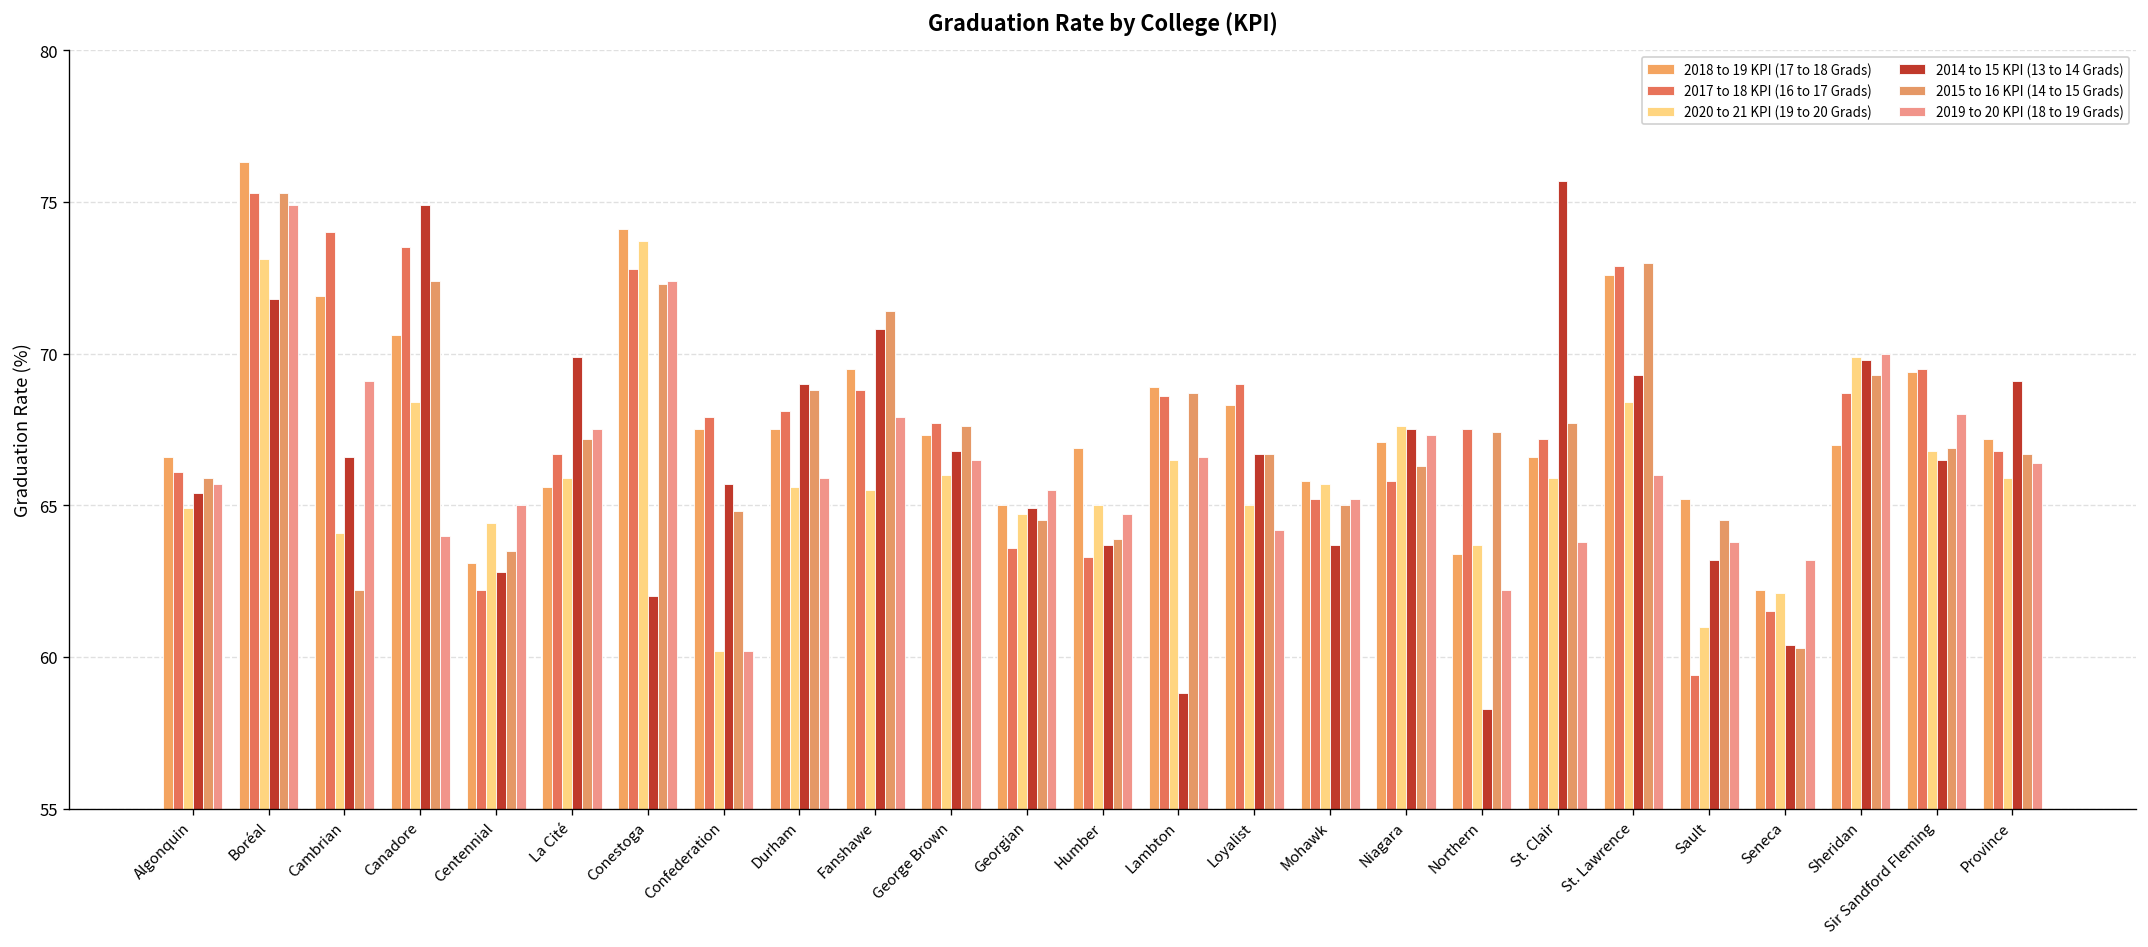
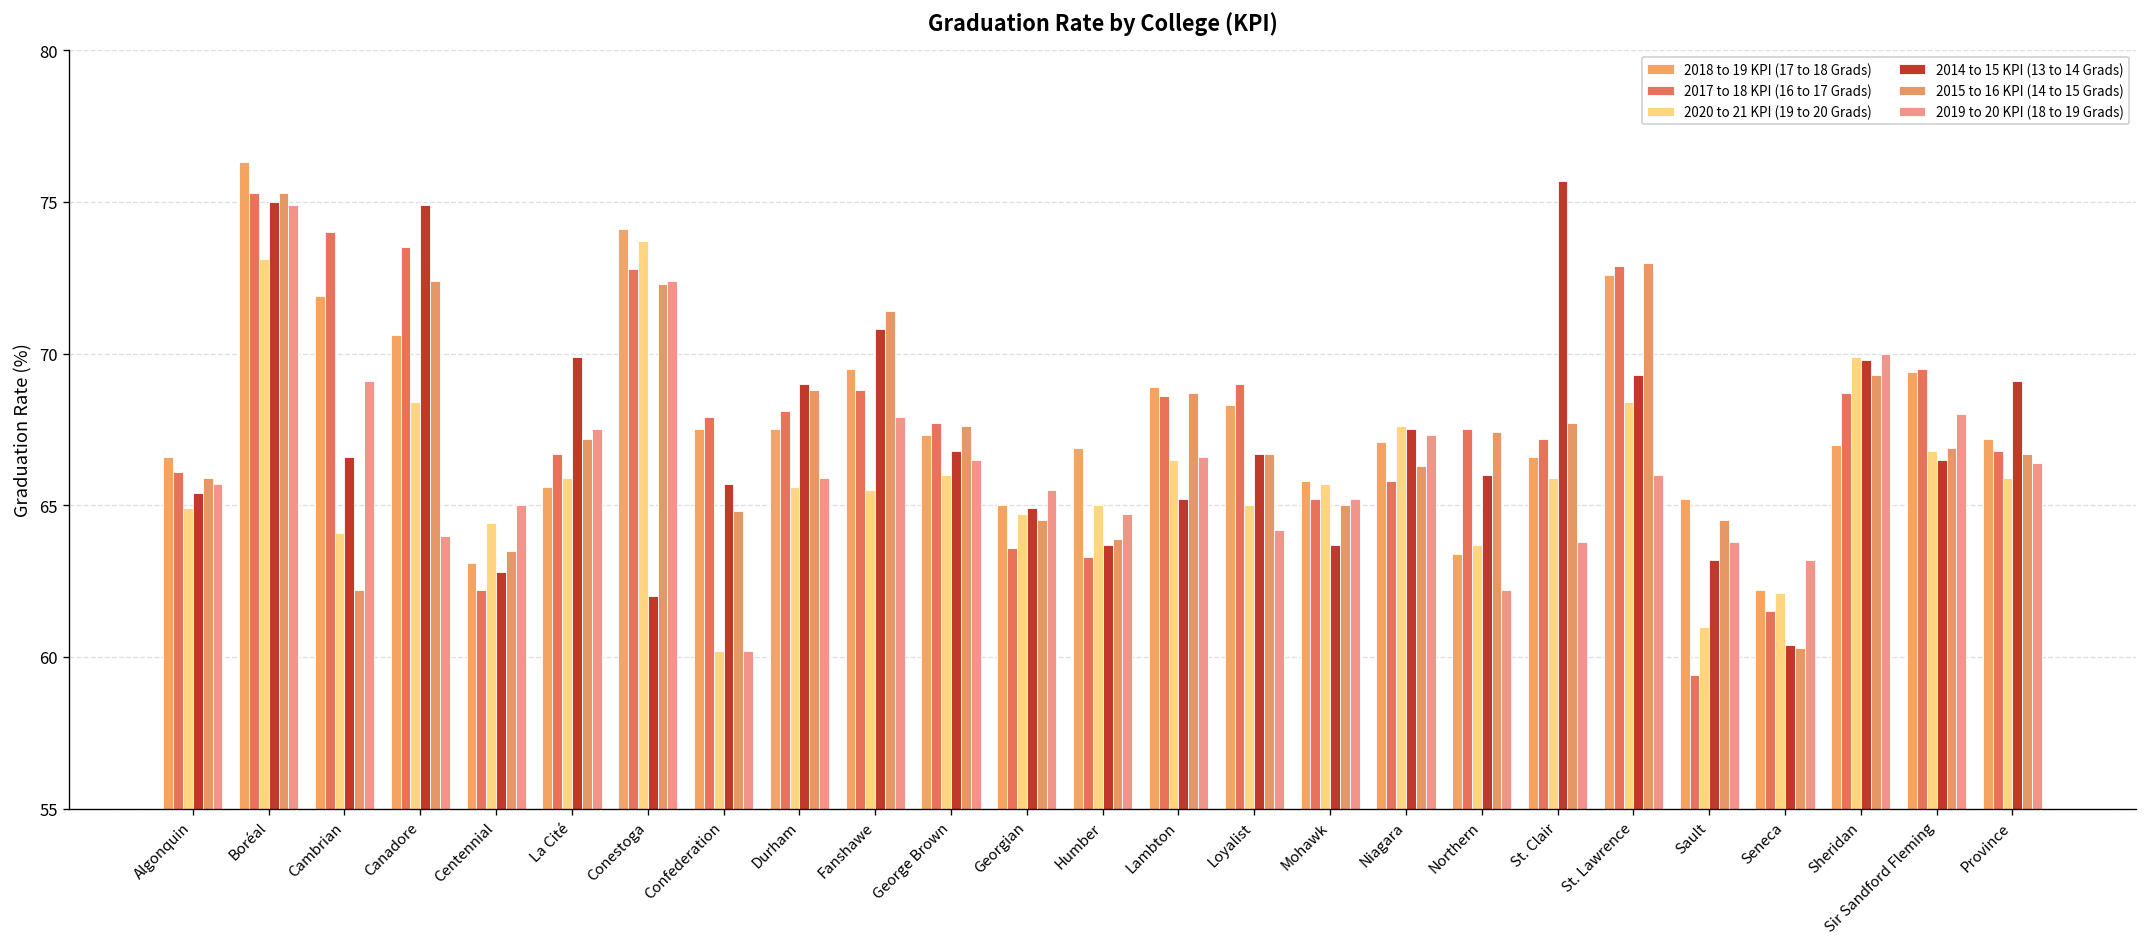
2014 to 15 KPI (13 to 14 Grads), Boréal: 71.8 -> 75.0
2014 to 15 KPI (13 to 14 Grads), Lambton: 58.8 -> 65.2
2014 to 15 KPI (13 to 14 Grads), Northern: 58.3 -> 66.0
